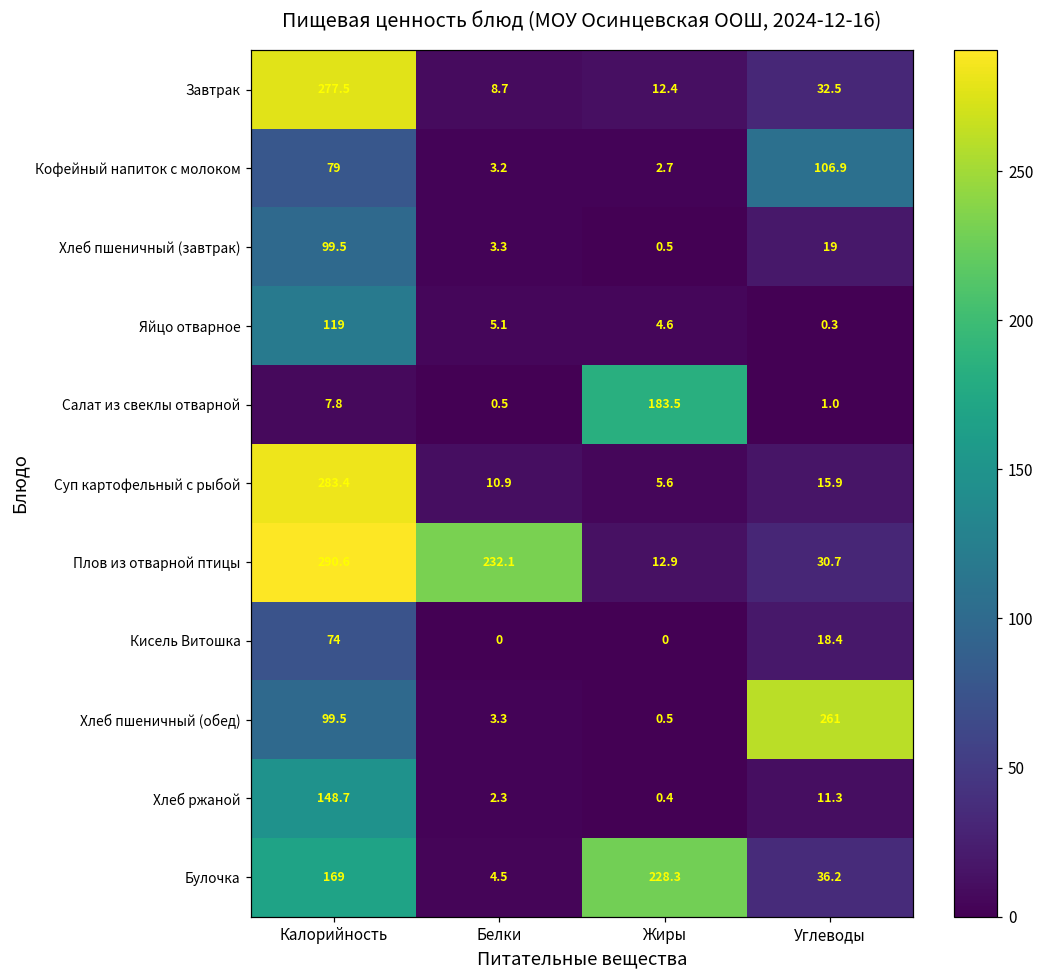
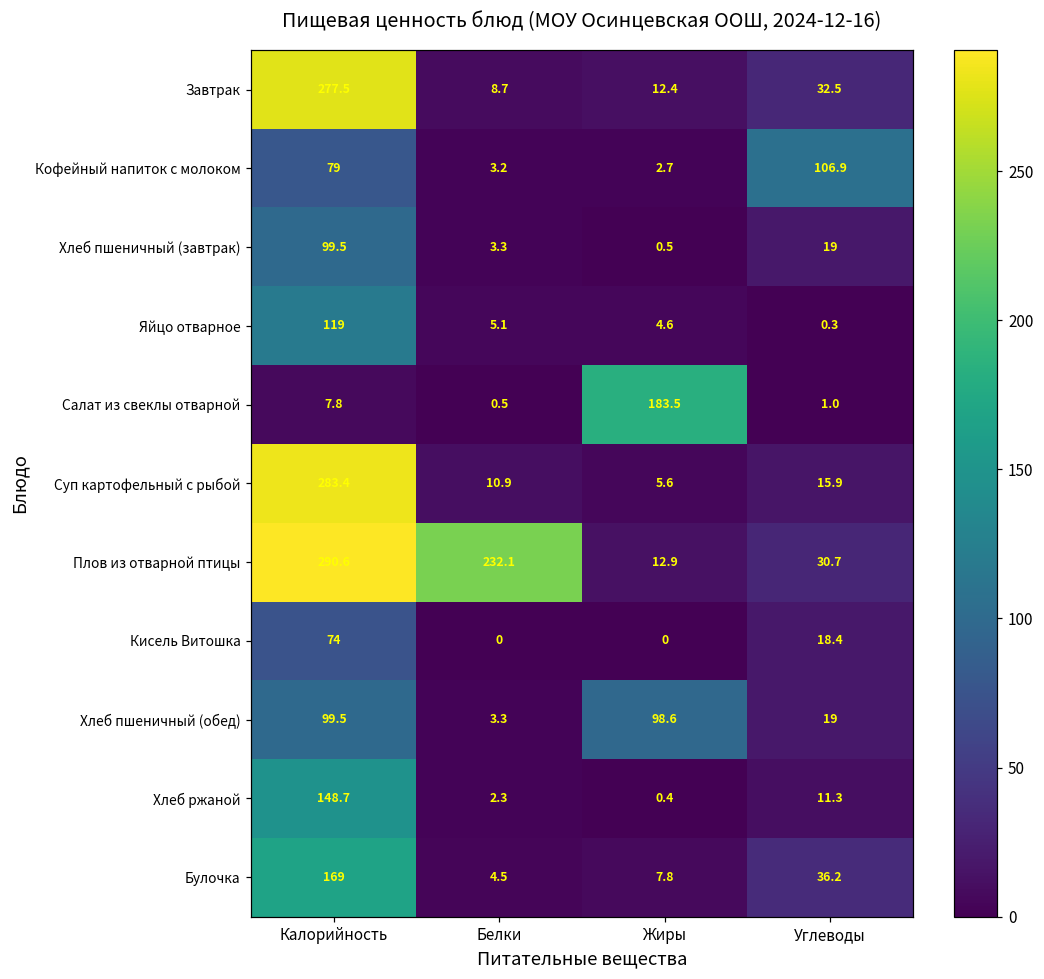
Хлеб пшеничный (обед), Жиры: 0.5 -> 98.6
Хлеб пшеничный (обед), Углеводы: 261 -> 19
Булочка, Жиры: 228.3 -> 7.8
